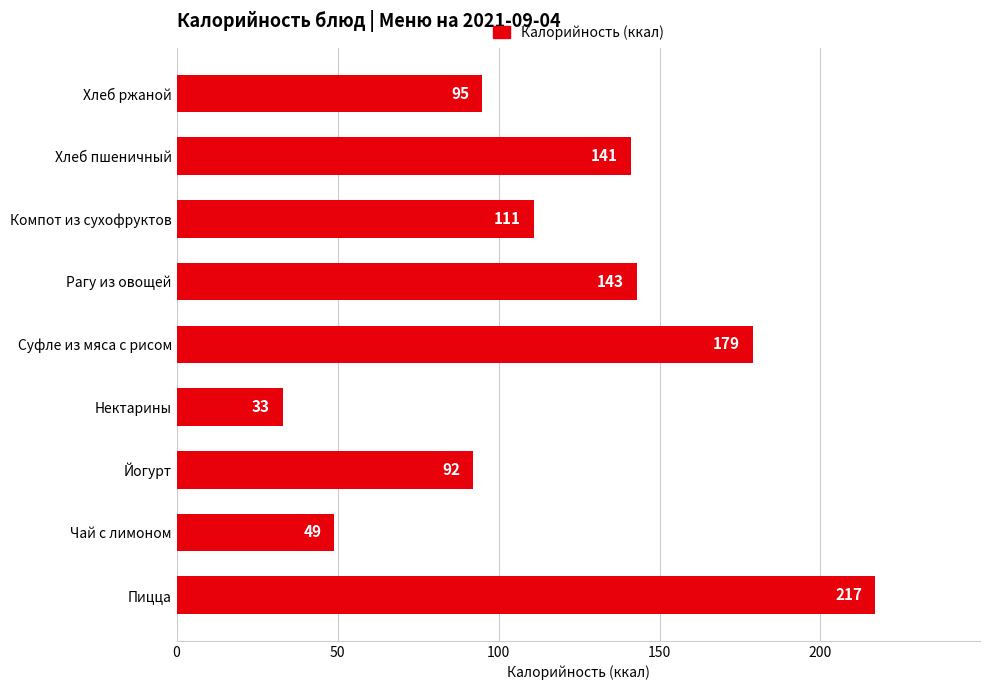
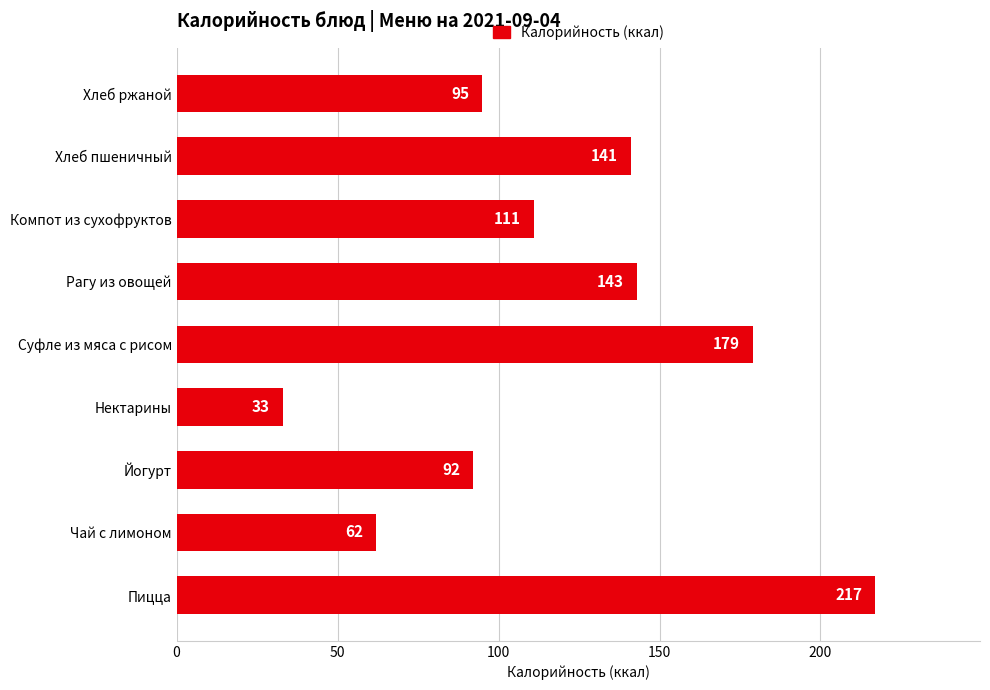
Чай с лимоном: 49 -> 62
